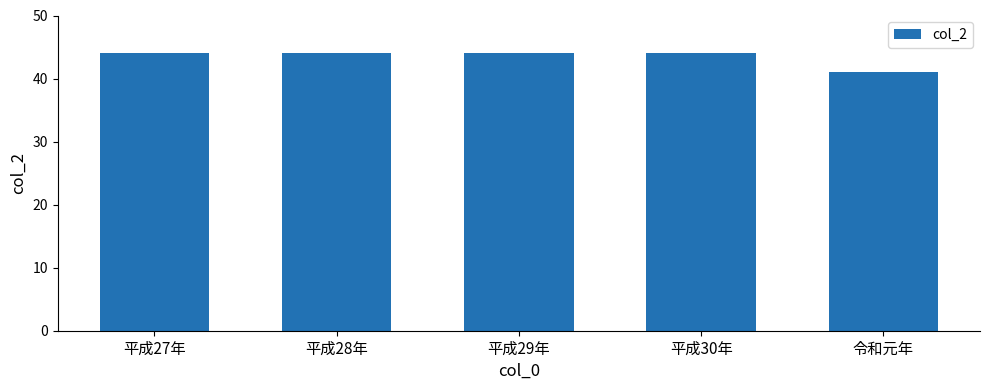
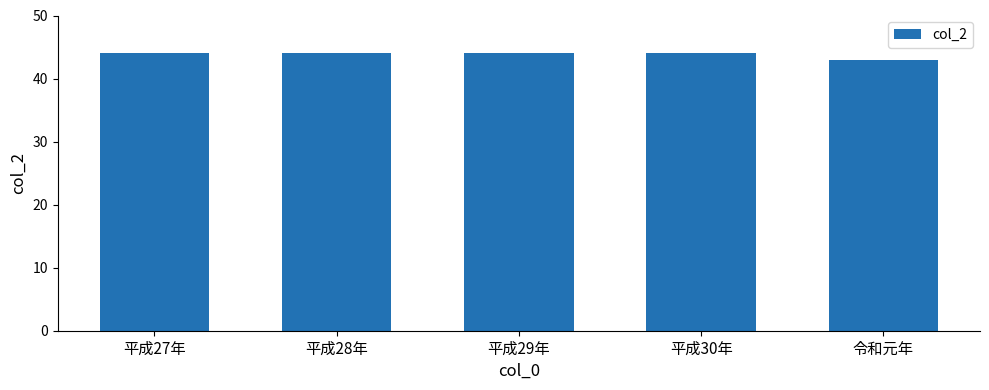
令和元年: 41 -> 43
